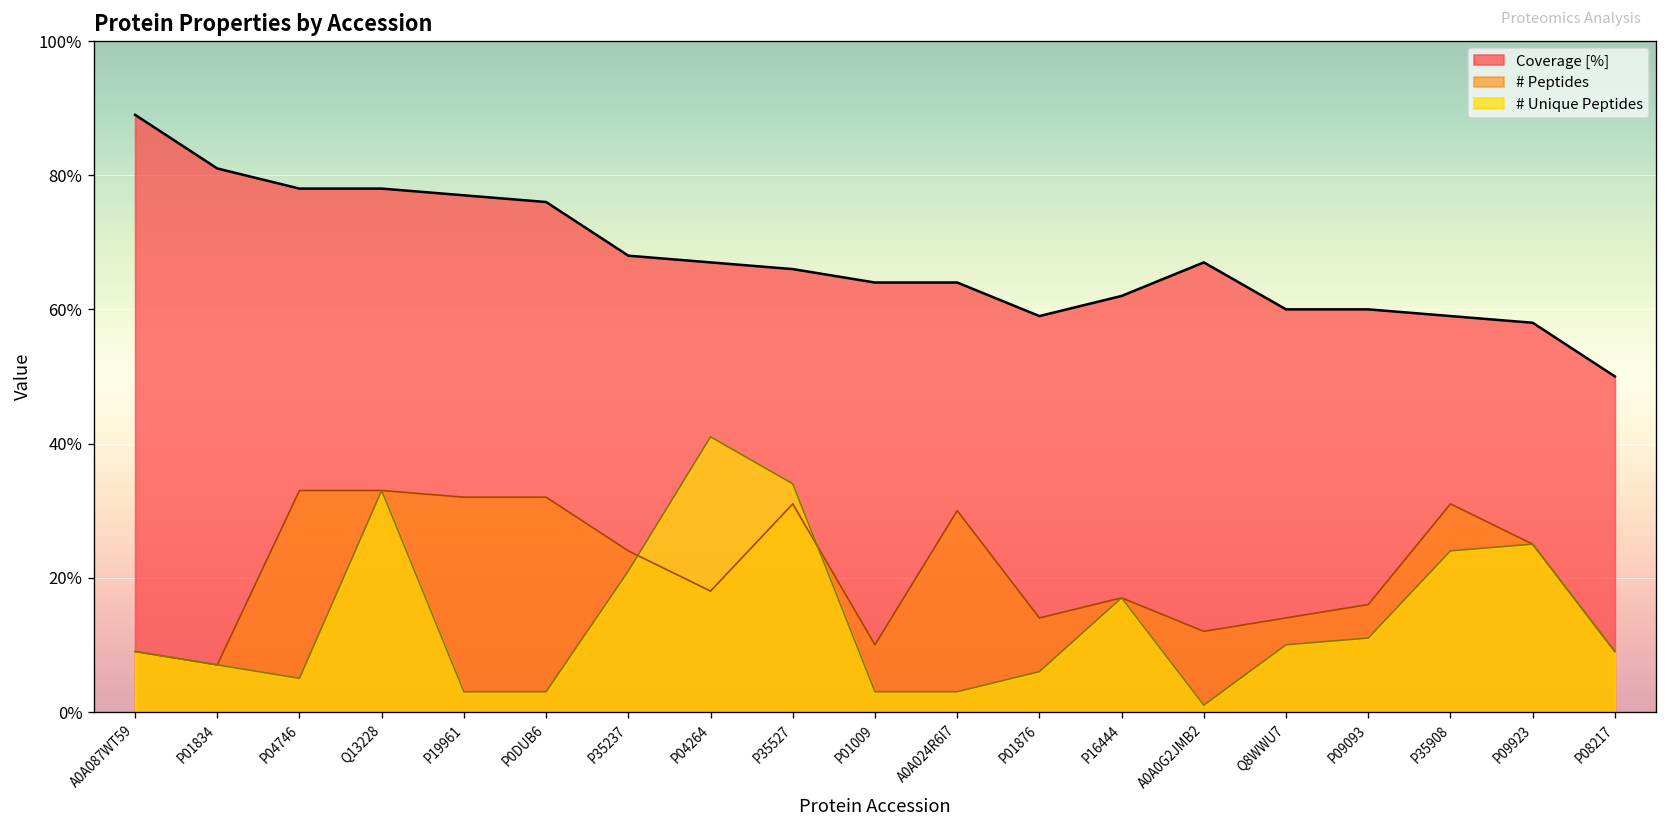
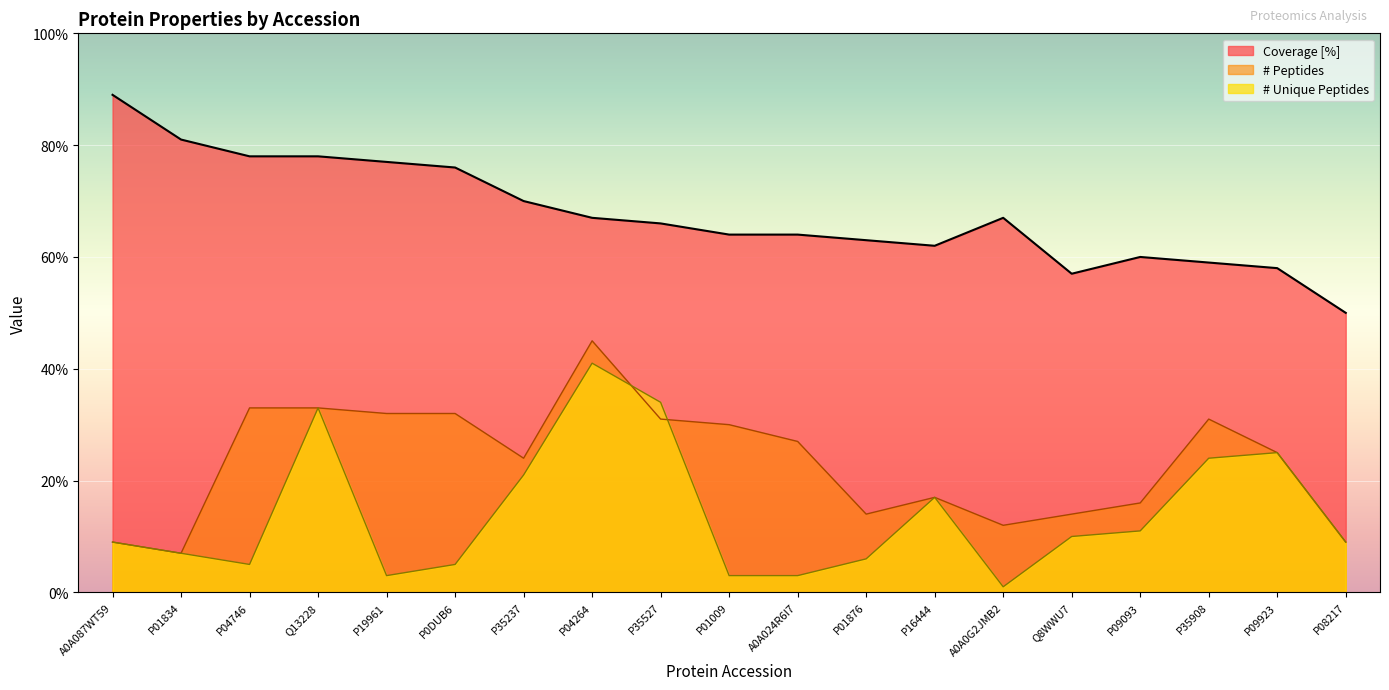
# Unique Peptides, P0DUB6: 3% -> 5%
Coverage [%], P35237: 68% -> 70%
# Peptides, P04264: 18% -> 45%
# Peptides, P01009: 10% -> 30%
# Peptides, A0A024R6I7: 30% -> 27%
Coverage [%], P01876: 59% -> 63%
Coverage [%], Q8WWU7: 60% -> 57%
